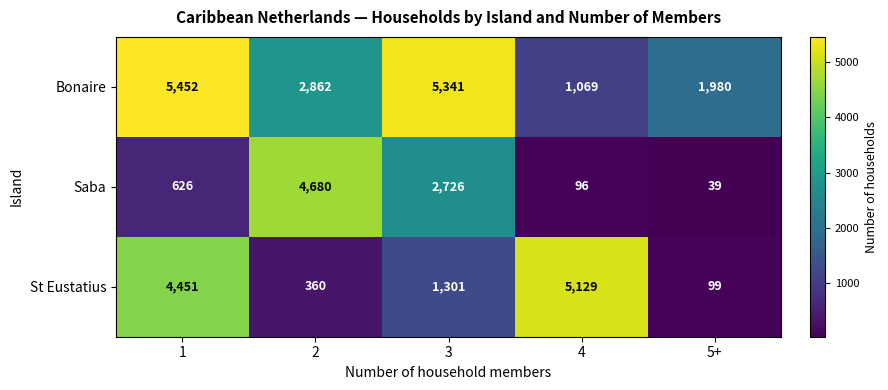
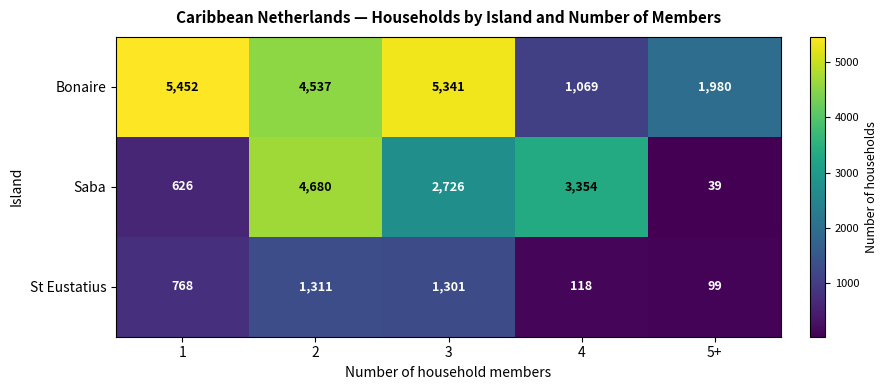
Bonaire, 2: 2,862 -> 4,537
Saba, 4: 96 -> 3,354
St Eustatius, 1: 4,451 -> 768
St Eustatius, 2: 360 -> 1,311
St Eustatius, 4: 5,129 -> 118
